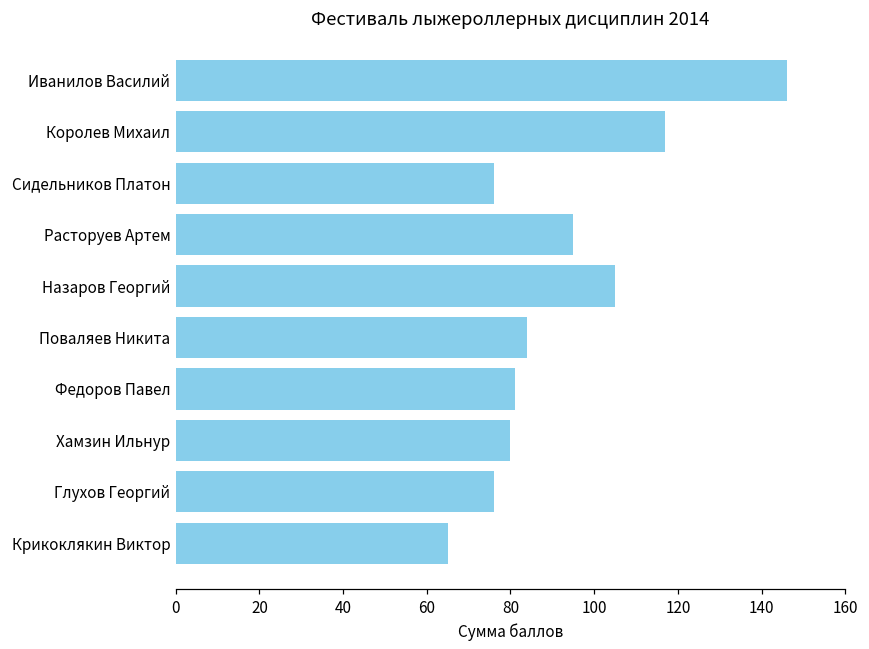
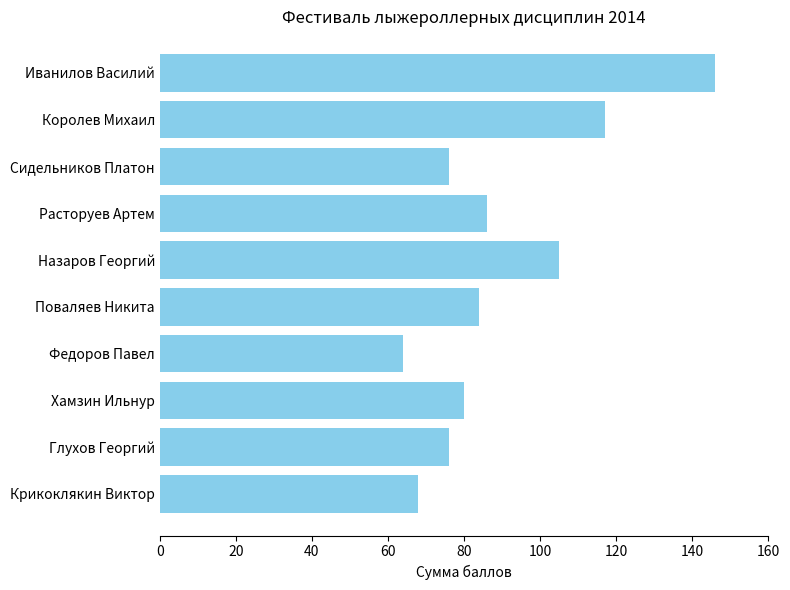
Расторуев Артем: 95 -> 86
Федоров Павел: 81 -> 64
Крикоклякин Виктор: 65 -> 68
